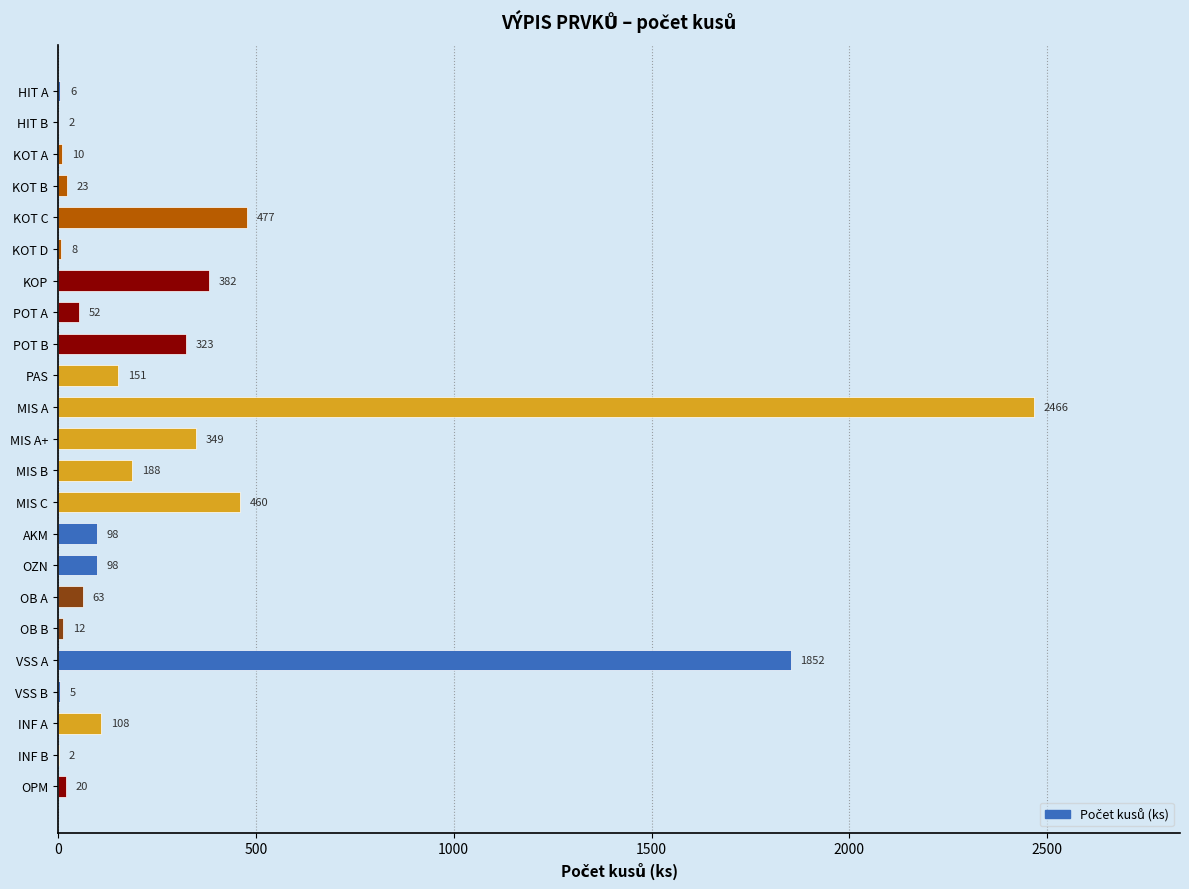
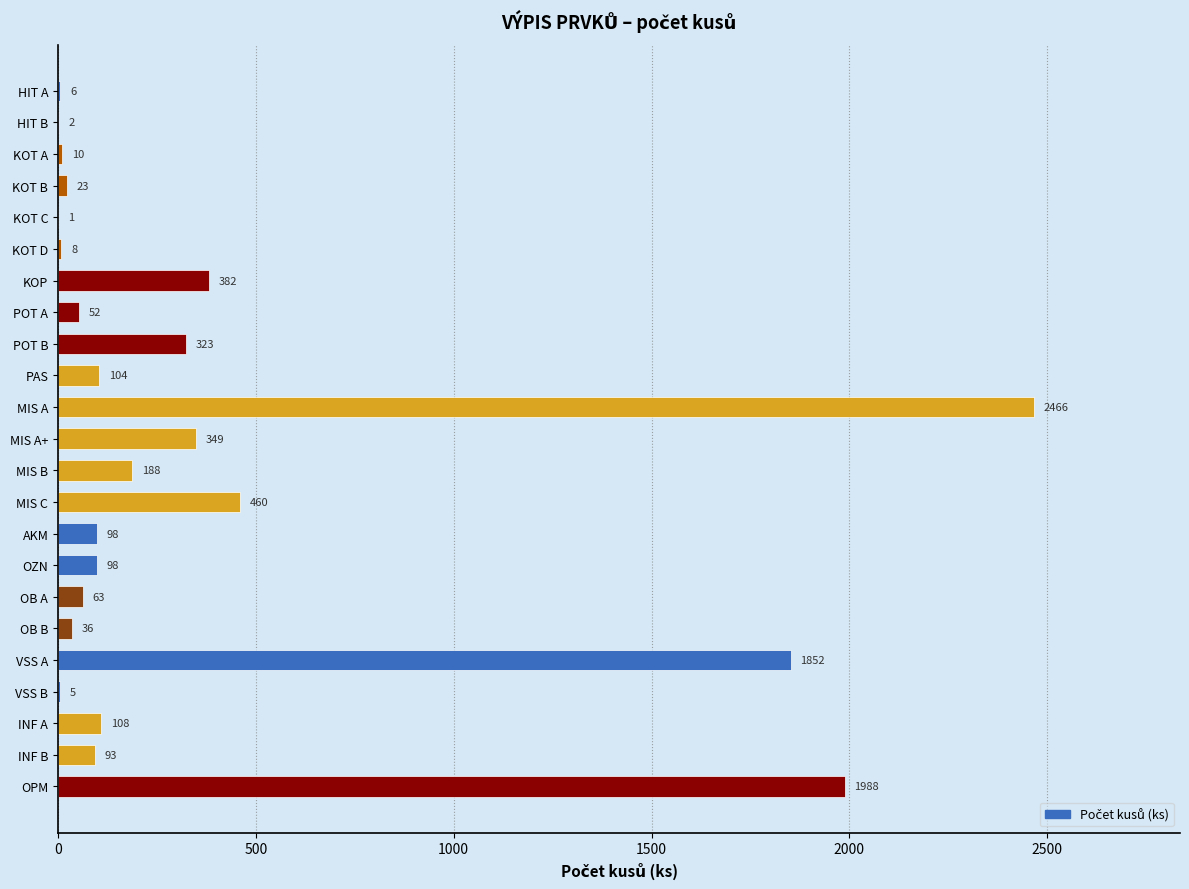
KOT C: 477 -> 1
PAS: 151 -> 104
OB B: 12 -> 36
INF B: 2 -> 93
OPM: 20 -> 1988
